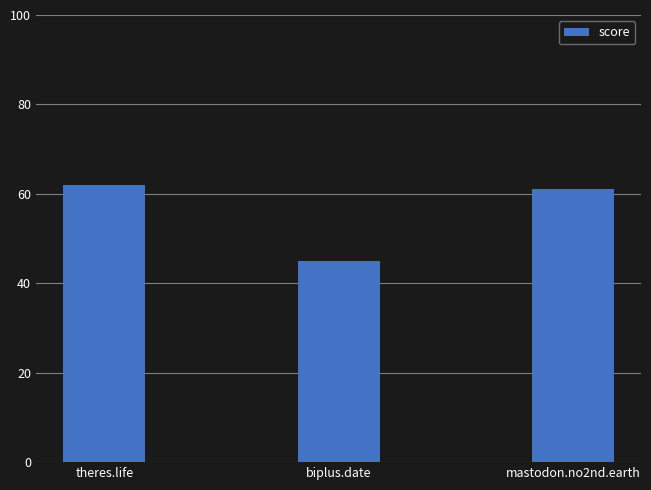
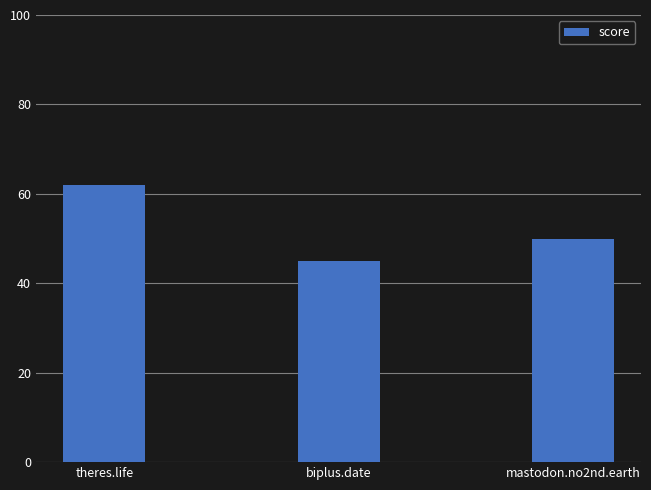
mastodon.no2nd.earth: 61 -> 50
